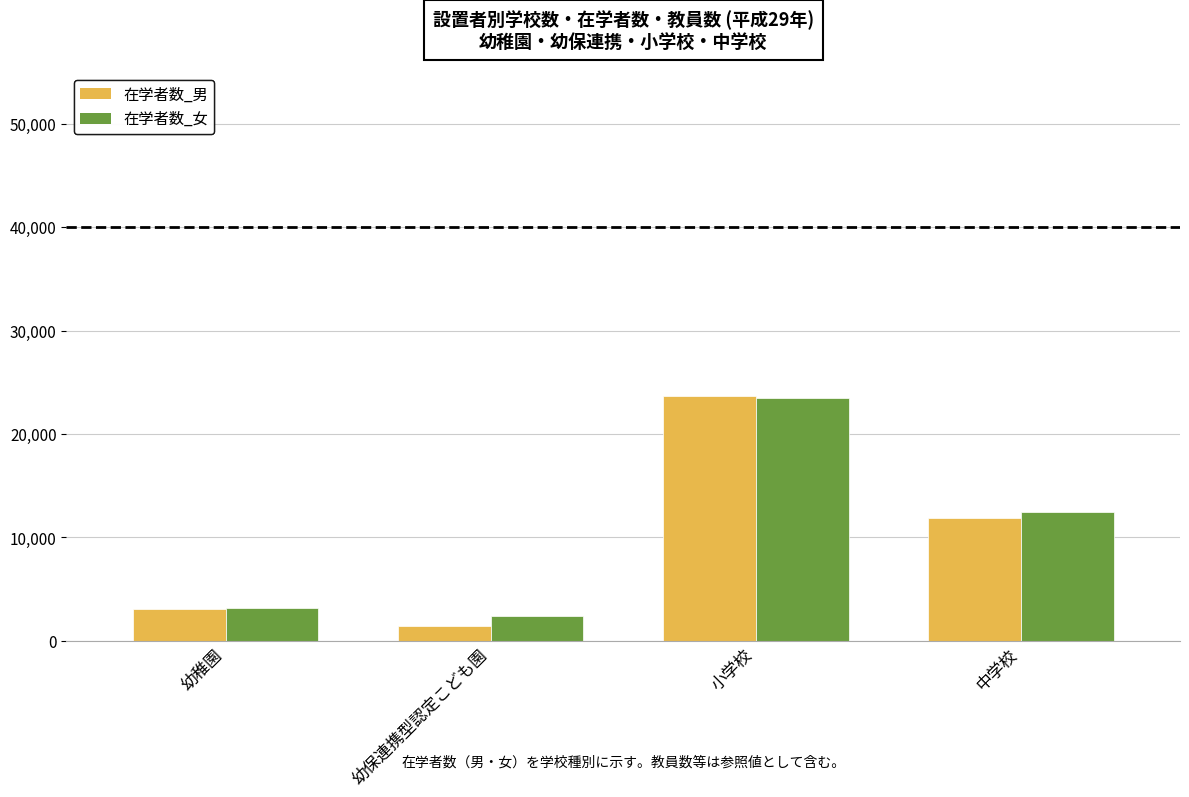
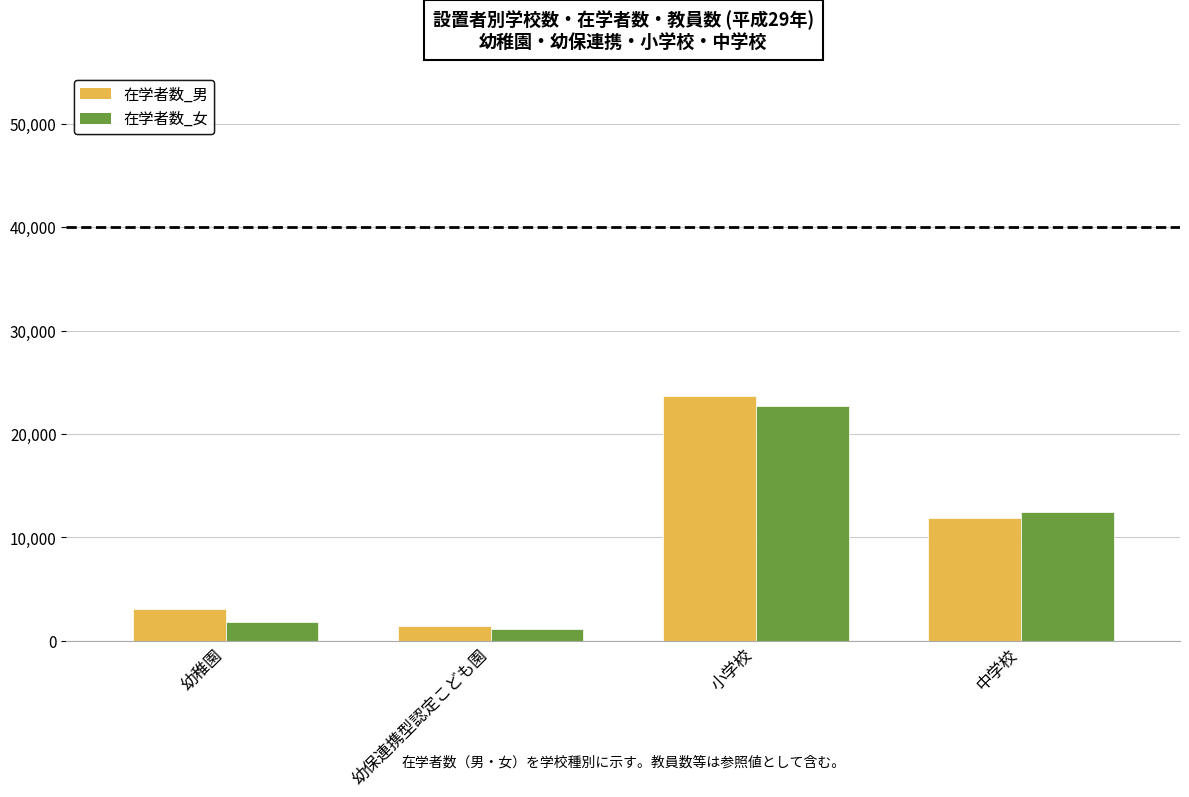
在学者数_女, 幼稚園: 3,100 -> 1,800
在学者数_女, 幼保連携型認定こども園: 2,400 -> 1,100
在学者数_女, 小学校: 23,500 -> 22,700
